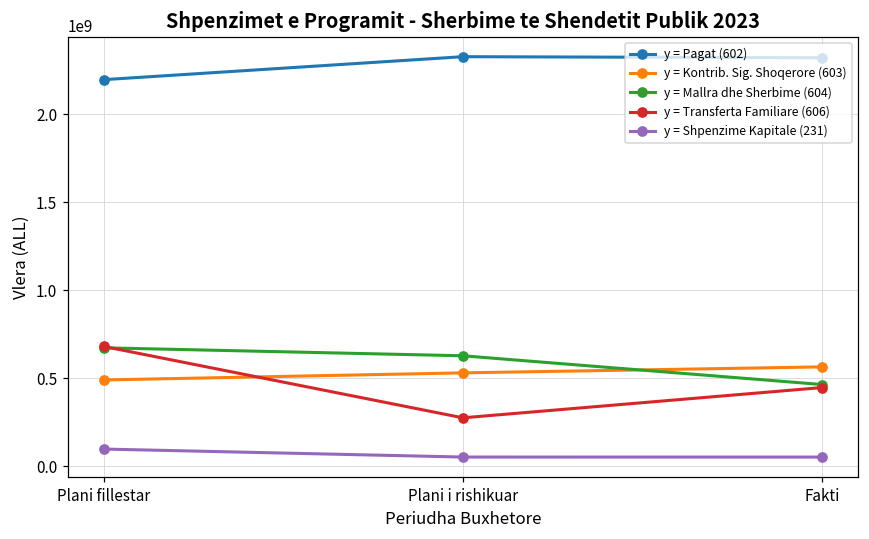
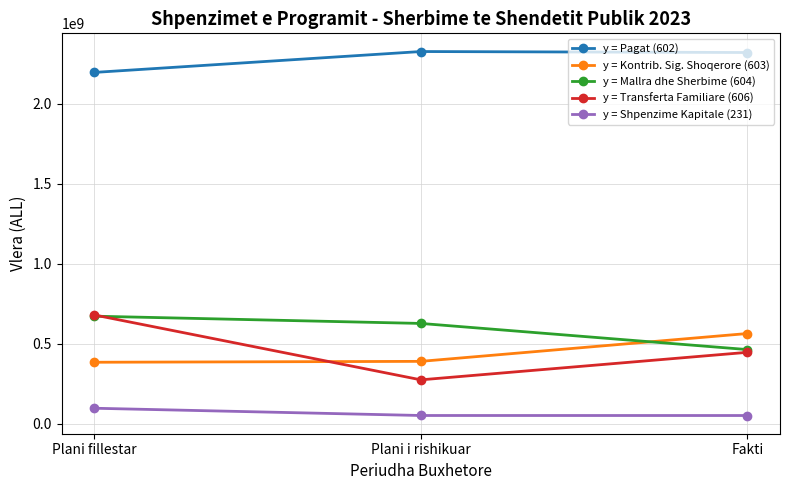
y = Kontrib. Sig. Shoqerore (603), Plani fillestar: 490000000 -> 380000000
y = Kontrib. Sig. Shoqerore (603), Plani i rishikuar: 530000000 -> 390000000
